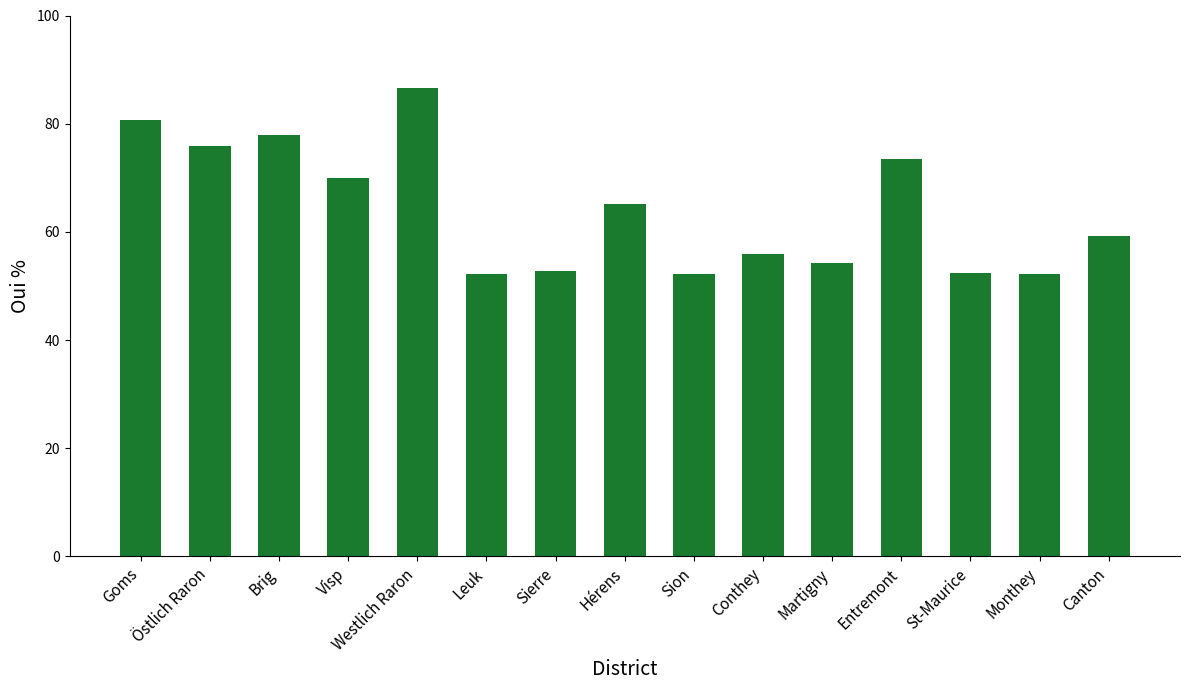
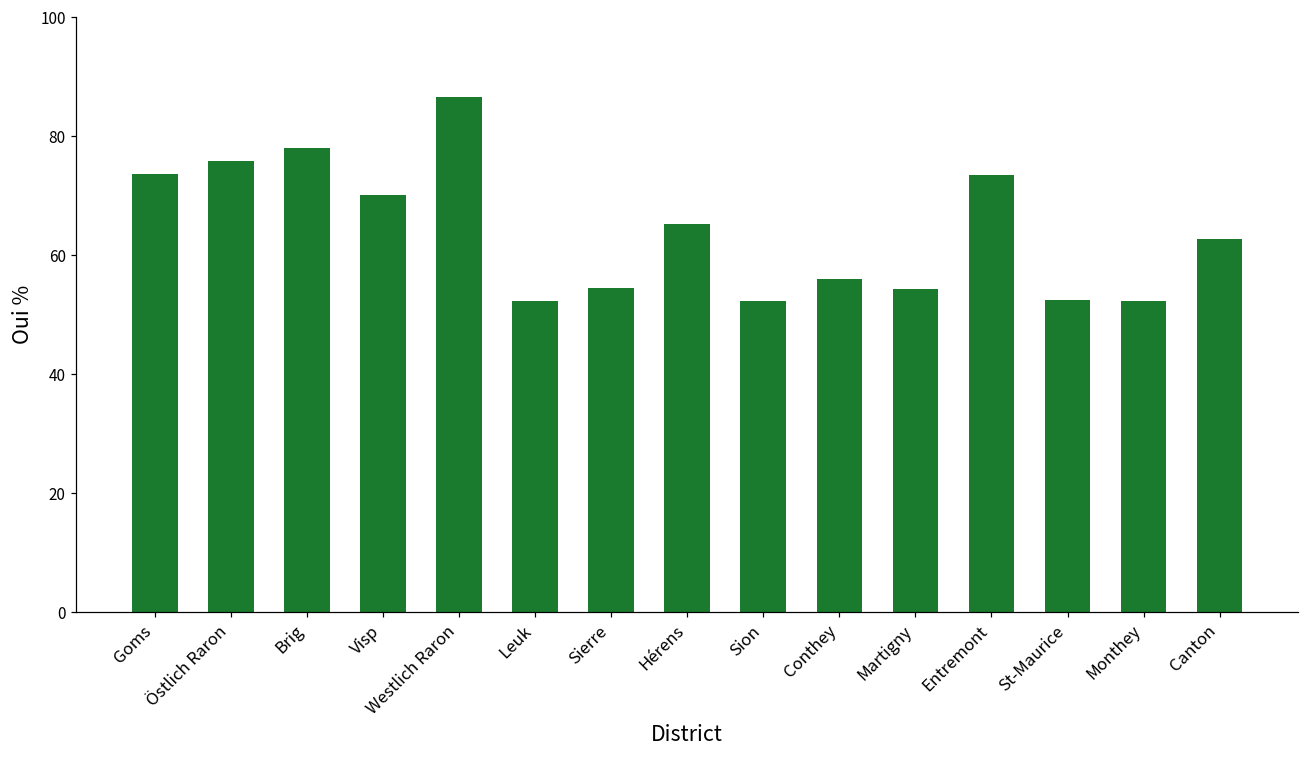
Goms: 81 -> 74
Sierre: 53 -> 55
Canton: 59 -> 63
